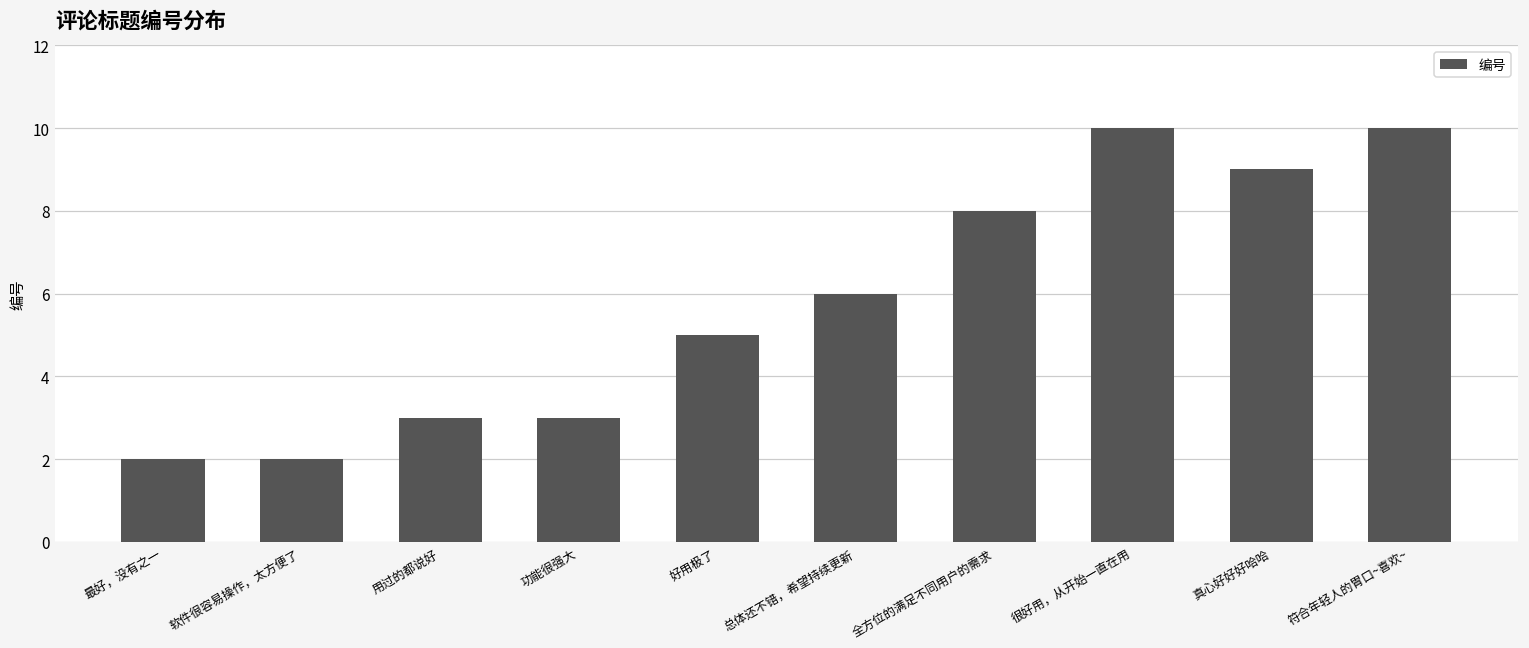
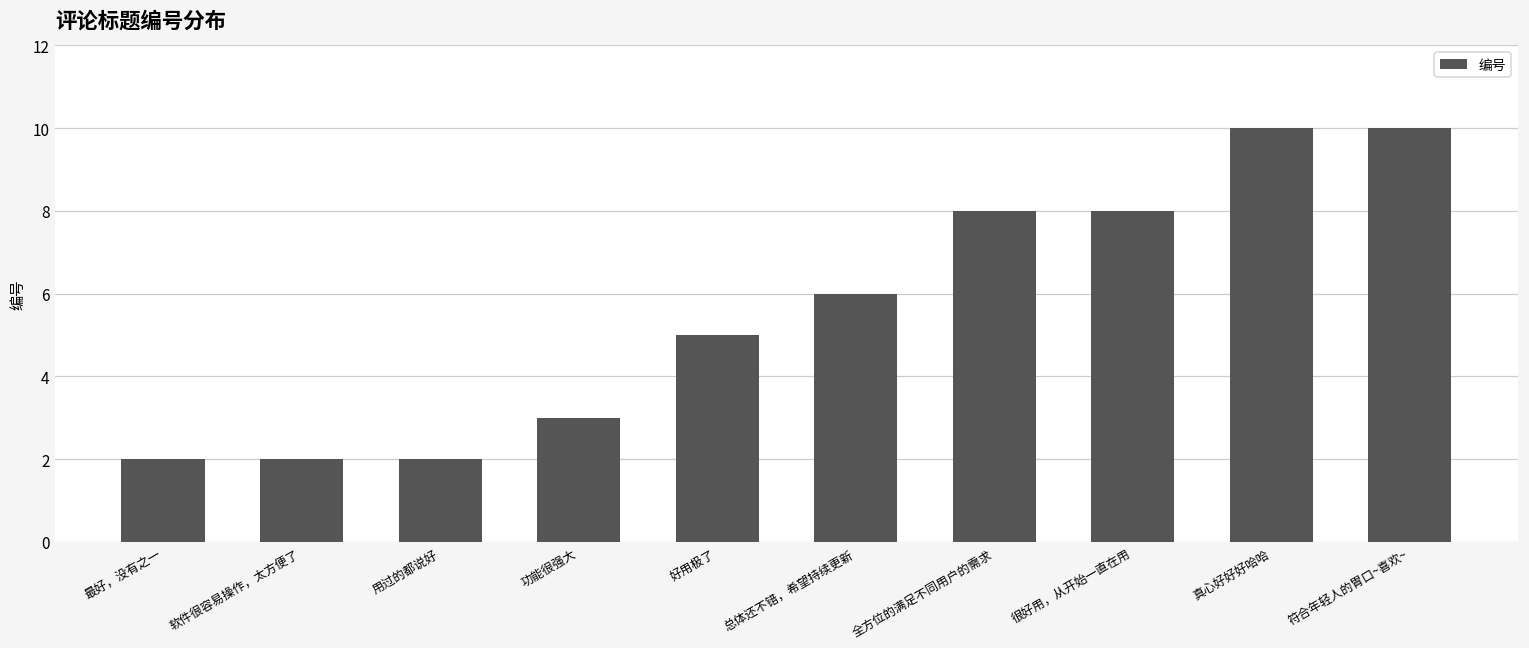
用过的都说好: 3 -> 2
很好用，从开始一直在用: 10 -> 8
真心好好好哈哈: 9 -> 10
